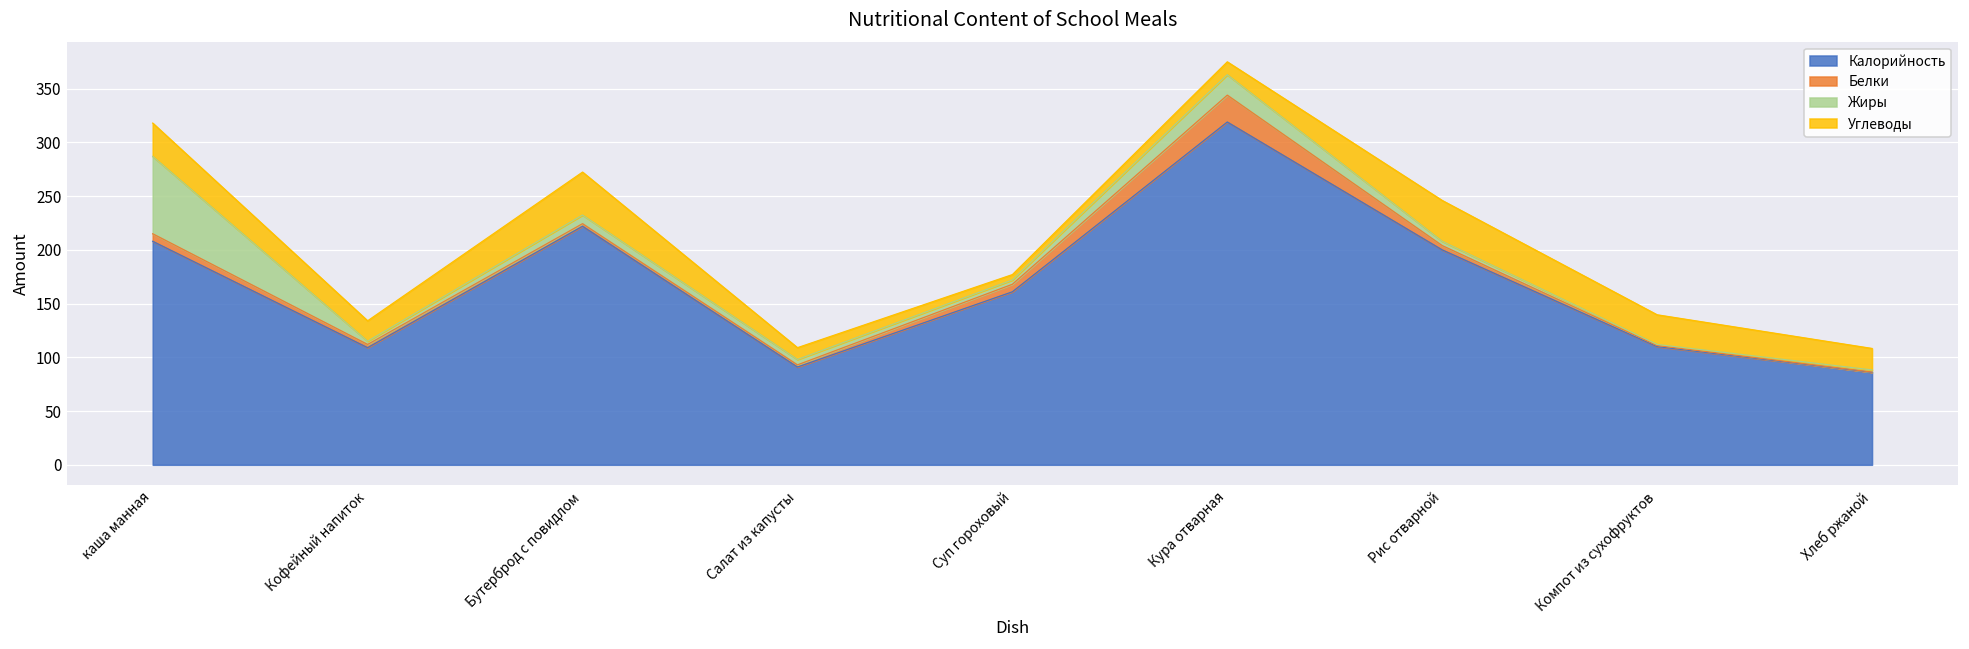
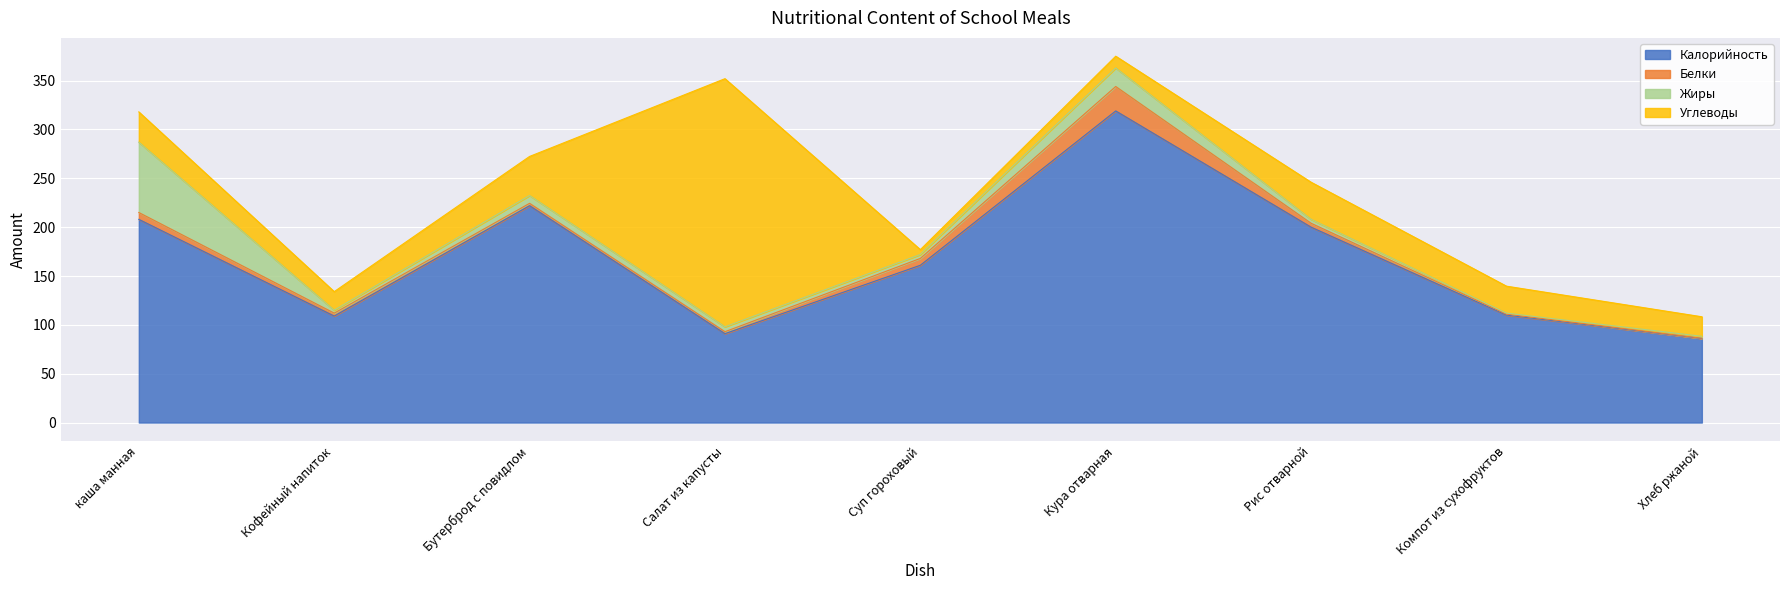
Углеводы, Салат из капусты: 10 -> 250
